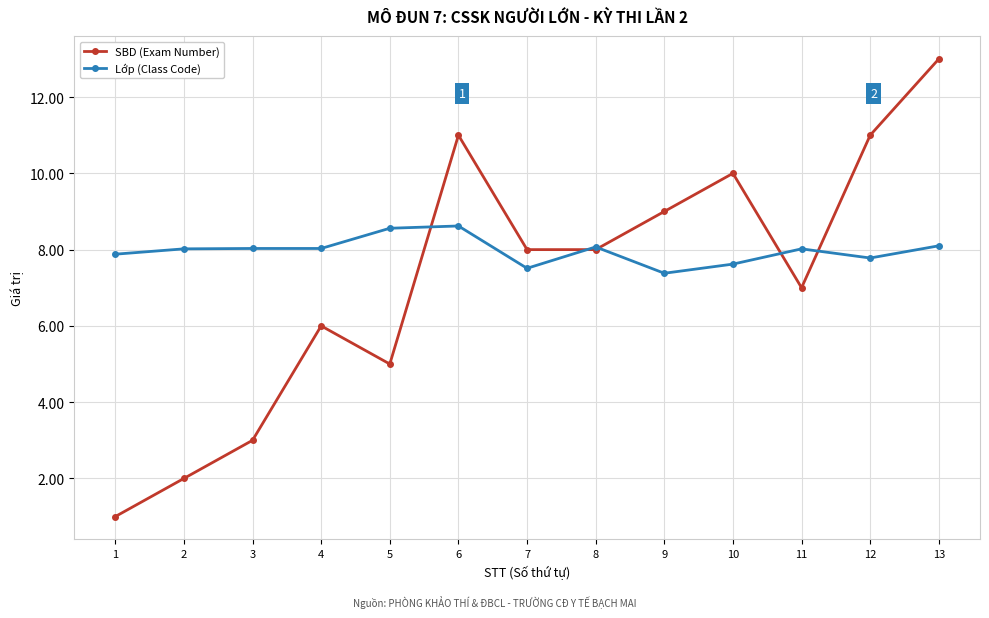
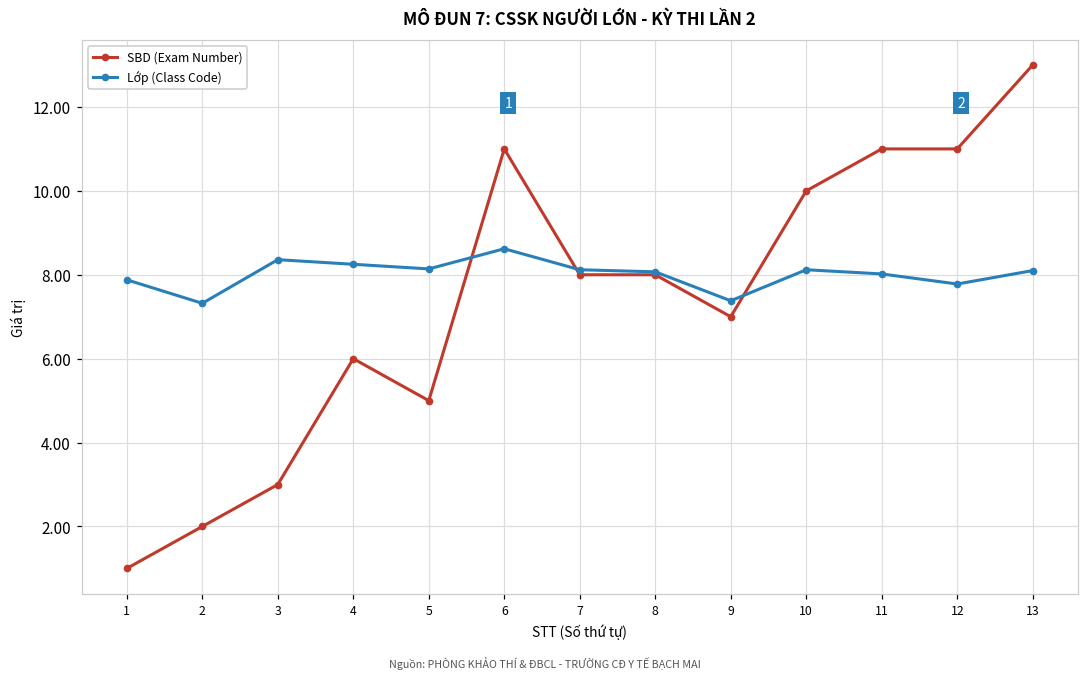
Lớp (Class Code), 2: 8.0 -> 7.3
Lớp (Class Code), 3: 8.0 -> 8.4
Lớp (Class Code), 4: 8.0 -> 8.3
Lớp (Class Code), 5: 8.6 -> 8.1
Lớp (Class Code), 7: 7.5 -> 8.1
SBD (Exam Number), 9: 9 -> 7
Lớp (Class Code), 10: 7.6 -> 8.1
SBD (Exam Number), 11: 7 -> 11
